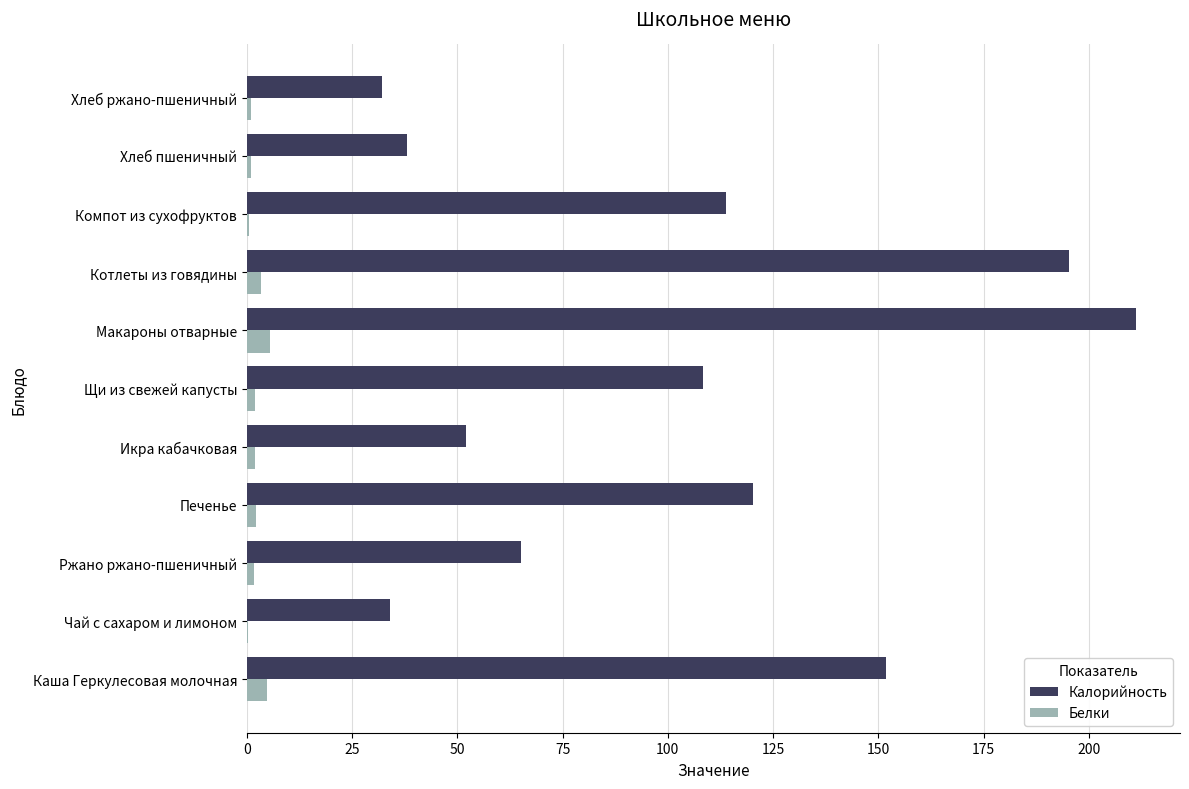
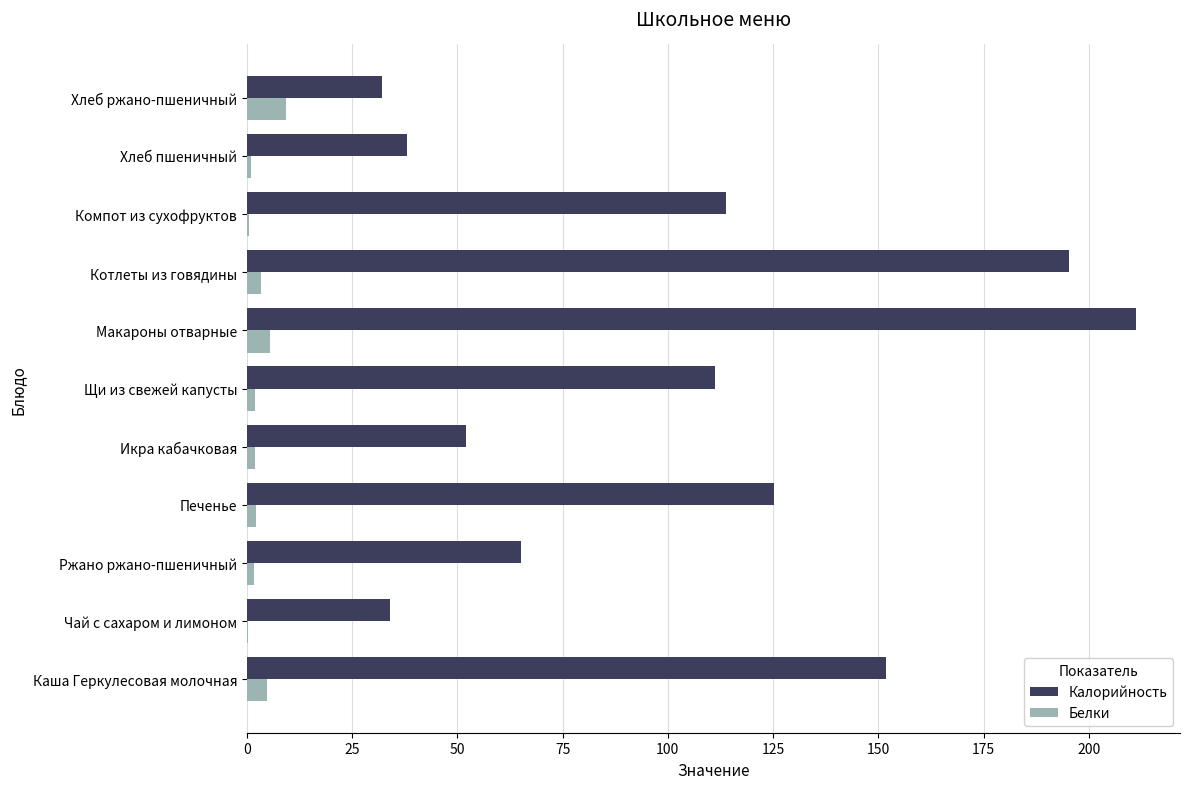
Белки, Хлеб ржано-пшеничный: 1 -> 9
Калорийность, Щи из свежей капусты: 108 -> 111
Калорийность, Печенье: 120 -> 125
